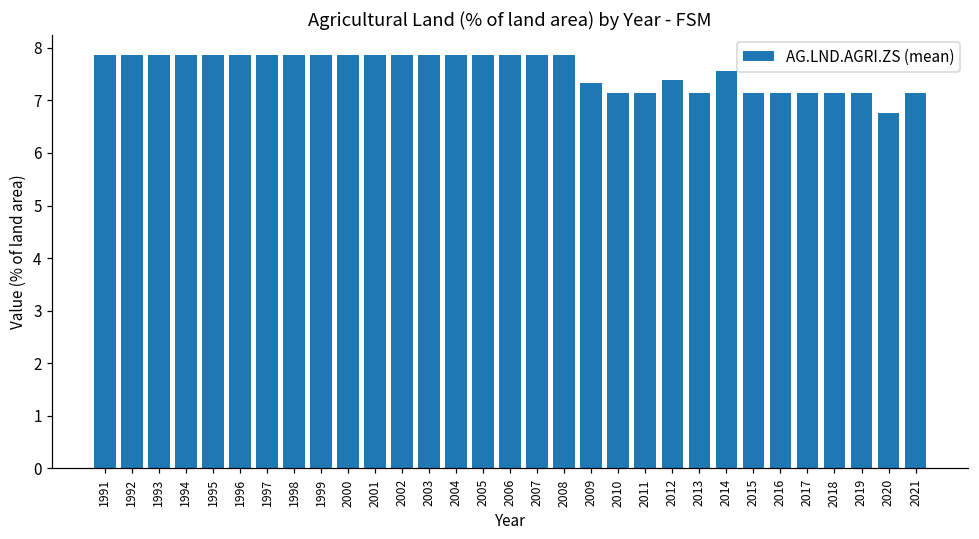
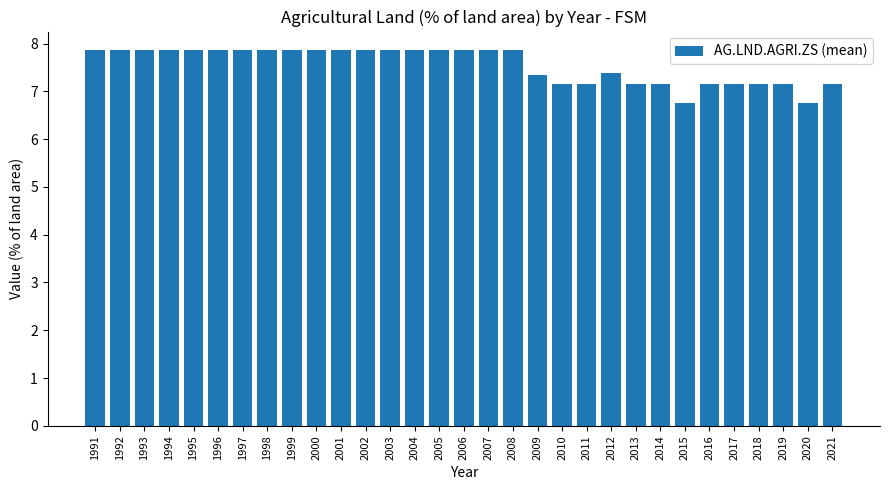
2014: 7.6 -> 7.1
2015: 7.1 -> 6.8
